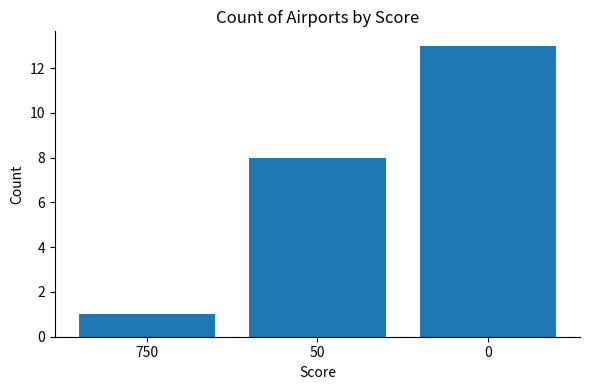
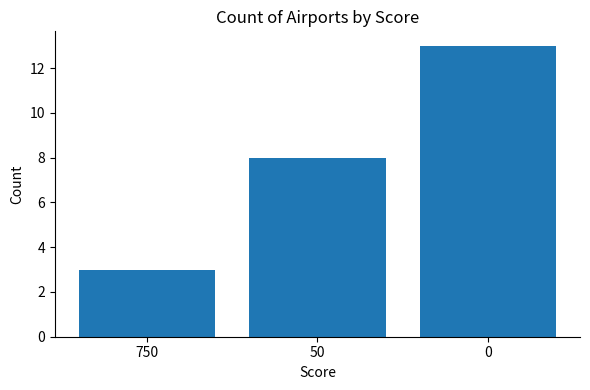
750: 1 -> 3
